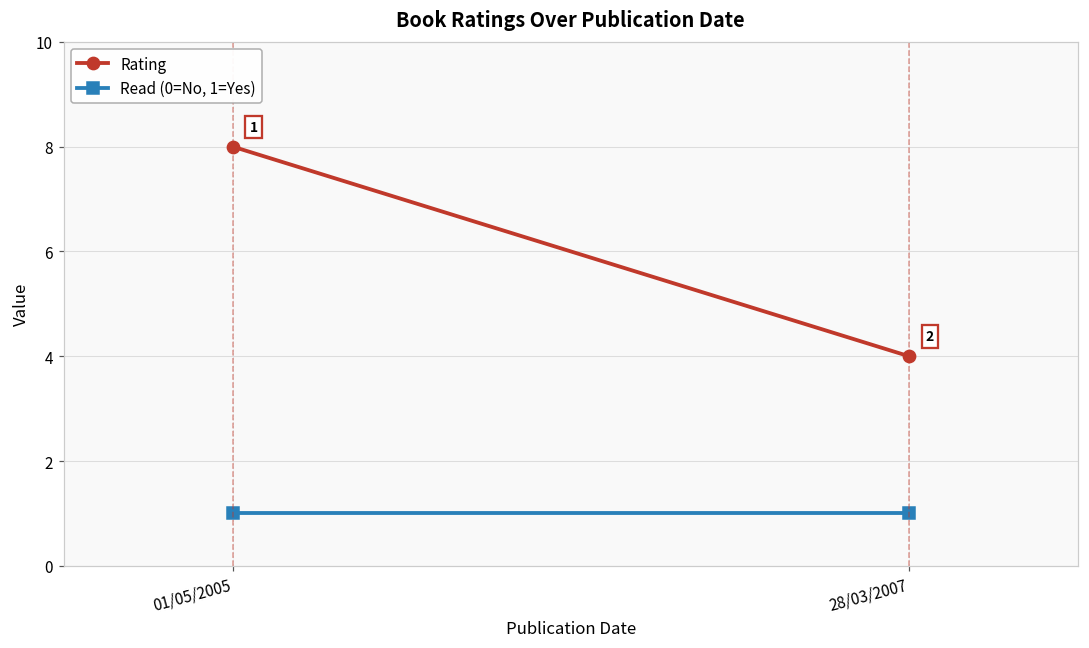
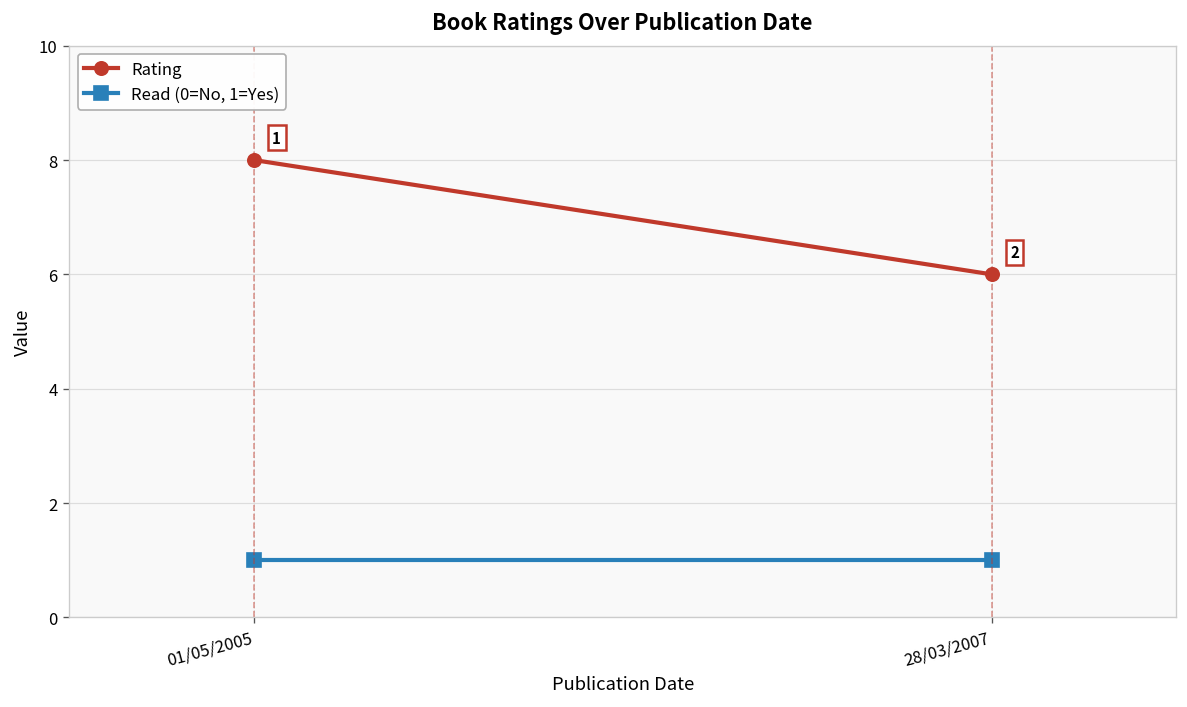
Rating, 28/03/2007: 4 -> 6
